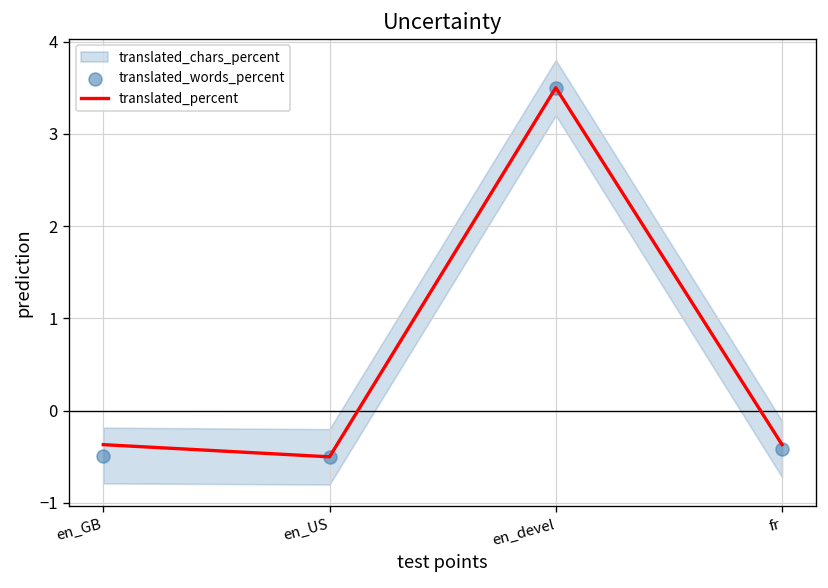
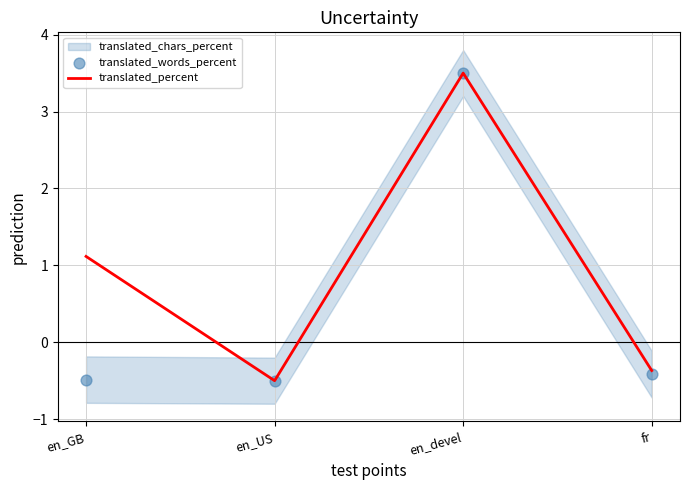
translated_percent, en_GB: -0.4 -> 1.1
